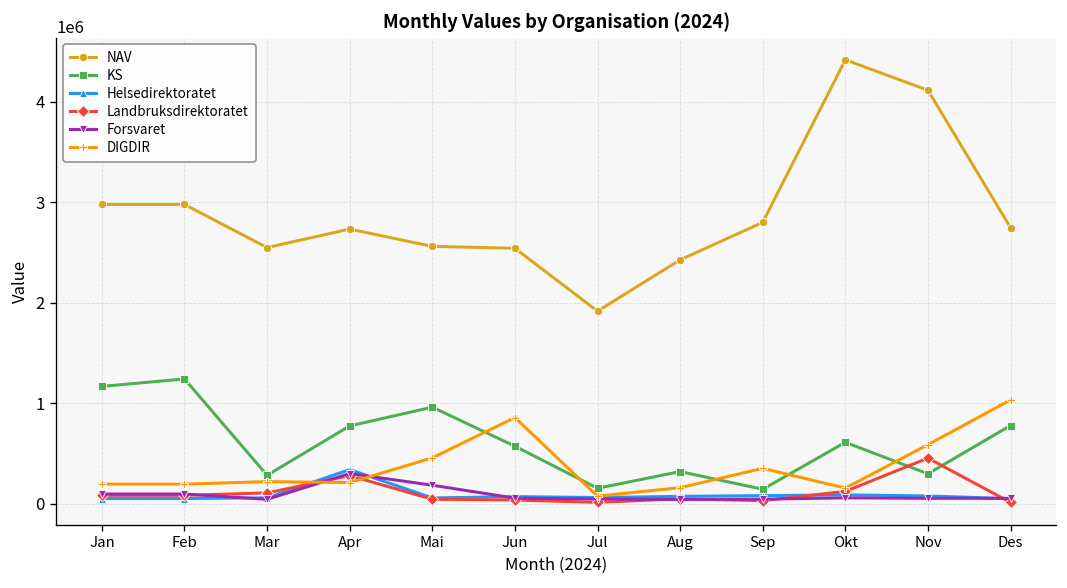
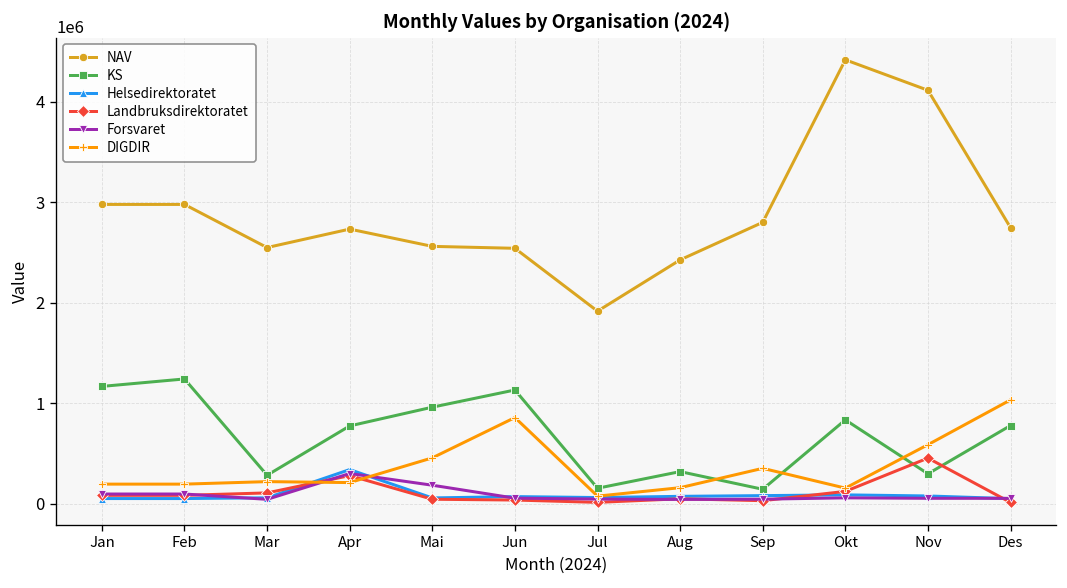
KS, Jun: 600000 -> 1100000
KS, Okt: 600000 -> 800000
